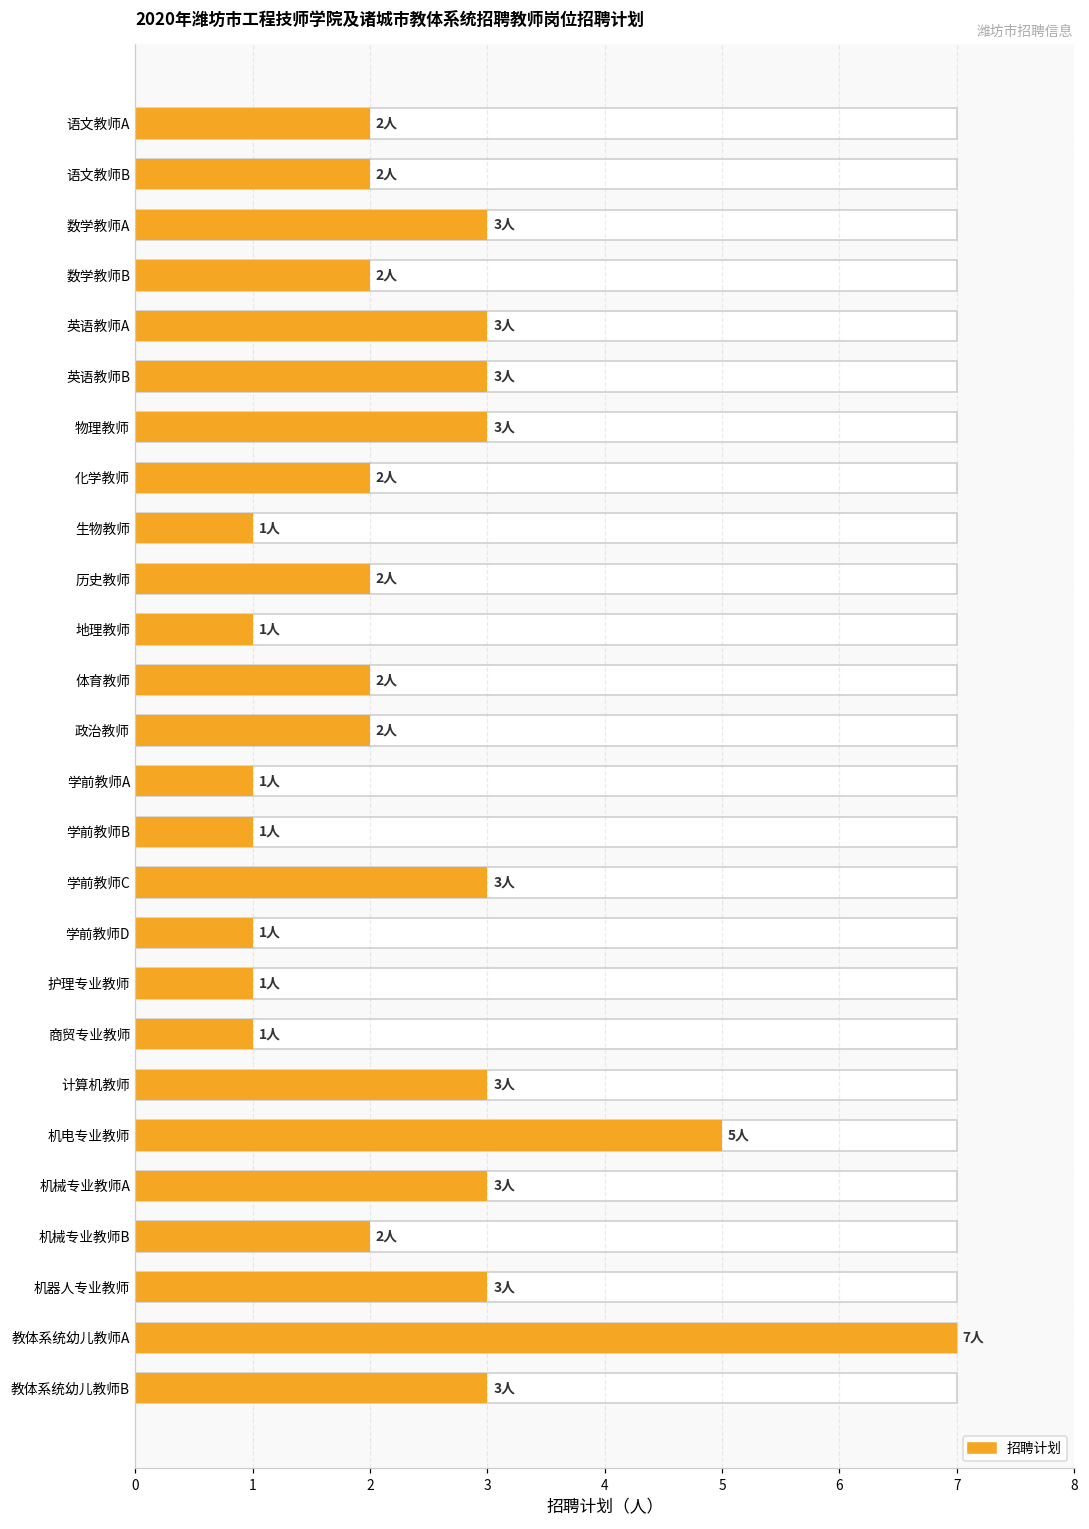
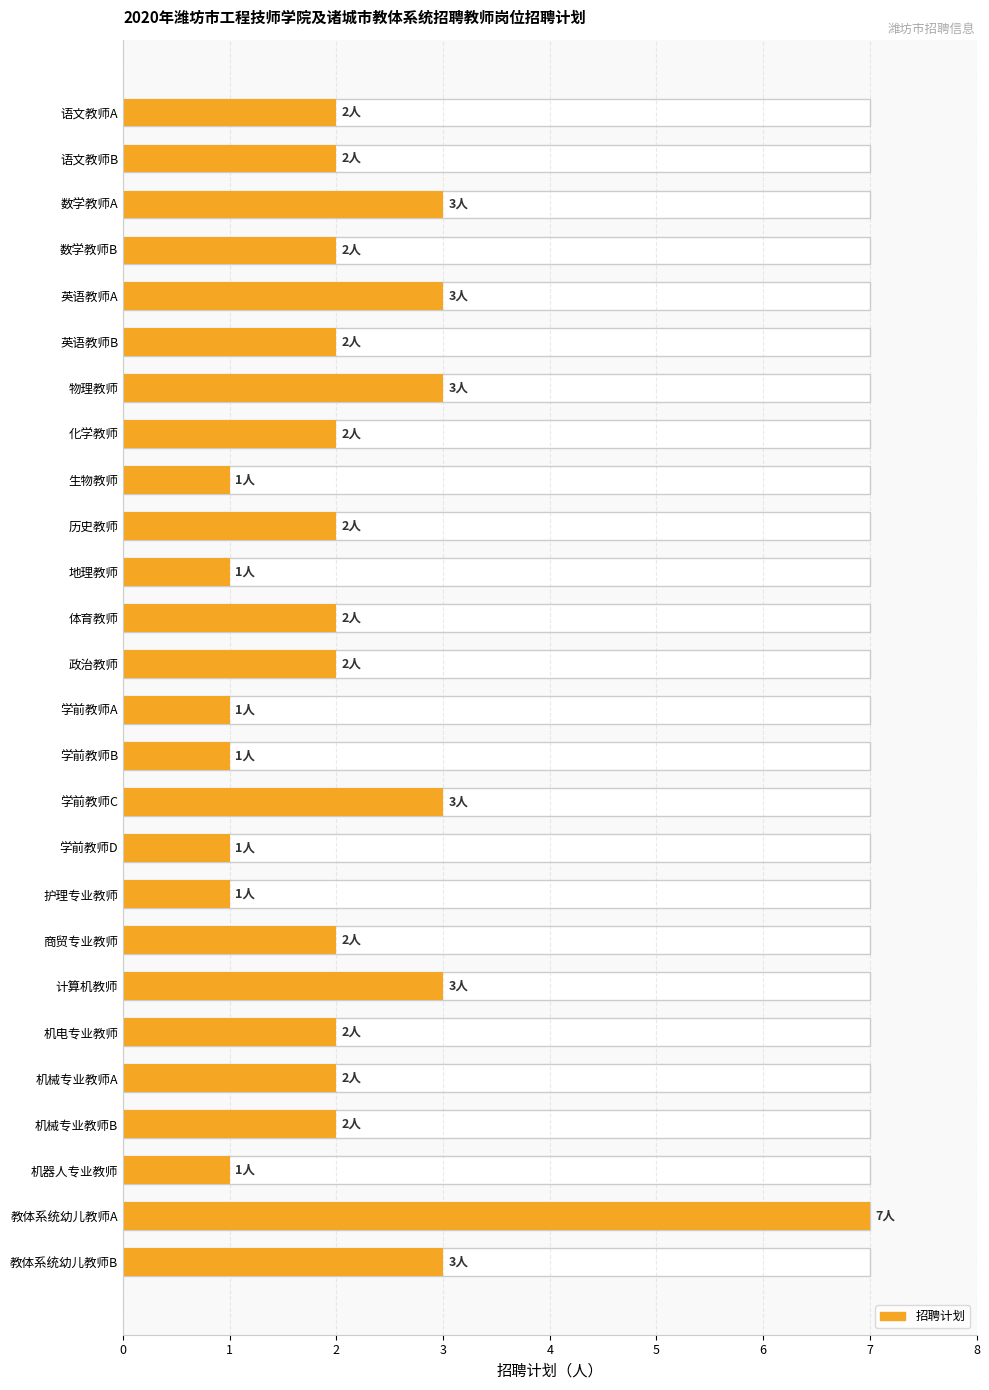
招聘计划, 英语教师B: 3人 -> 2人
招聘计划, 商贸专业教师: 1人 -> 2人
招聘计划, 机电专业教师: 5人 -> 2人
招聘计划, 机械专业教师A: 3人 -> 2人
招聘计划, 机器人专业教师: 3人 -> 1人
